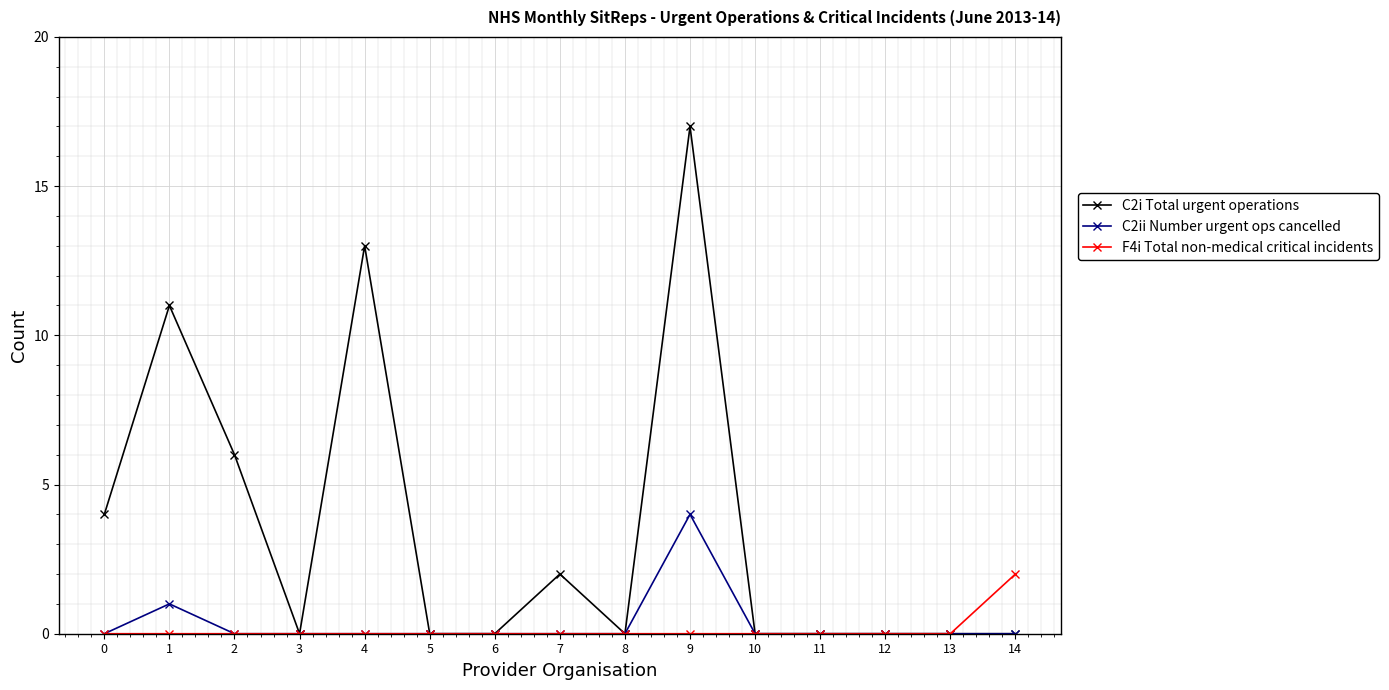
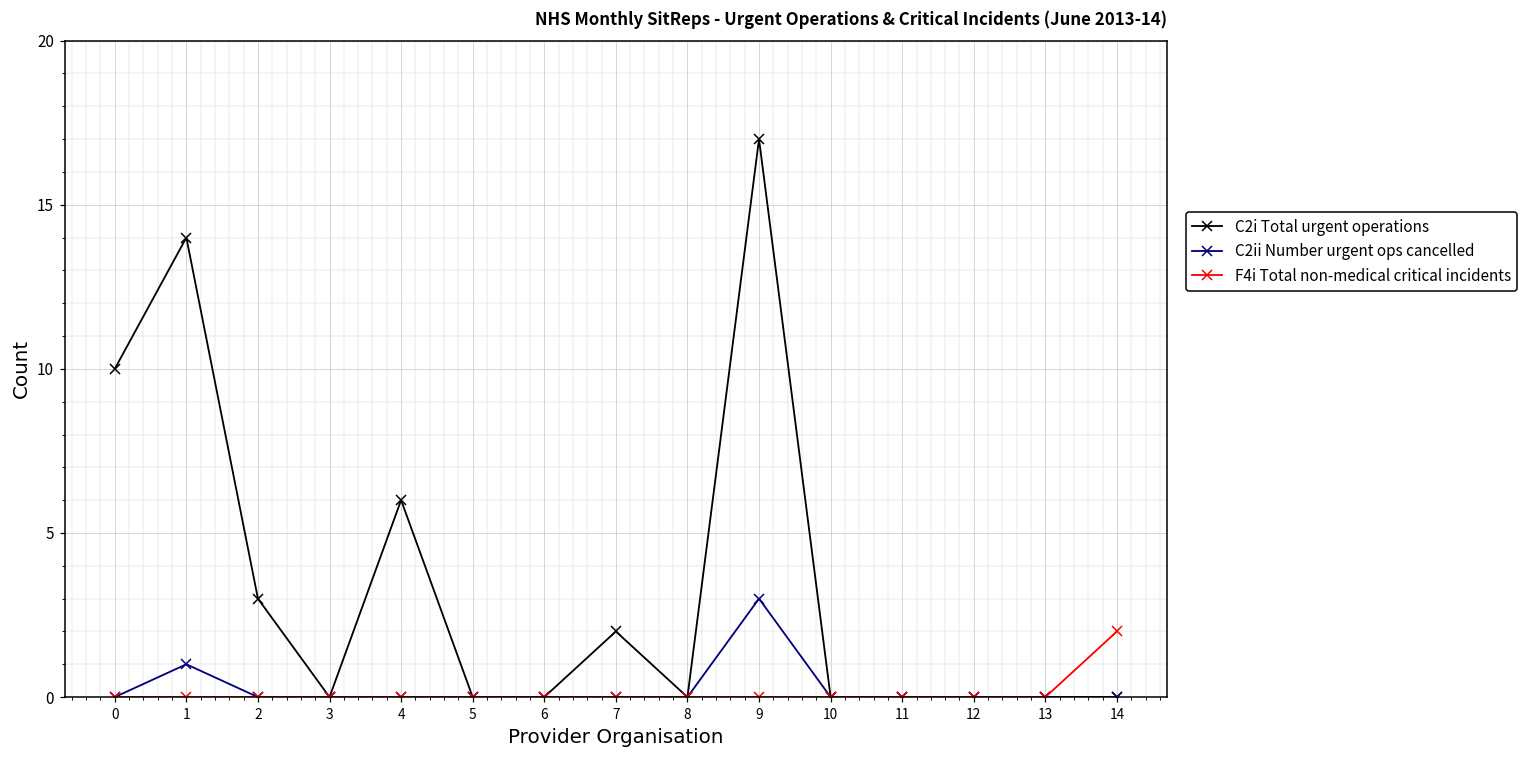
C2i Total urgent operations, 0: 4 -> 10
C2i Total urgent operations, 1: 11 -> 14
C2i Total urgent operations, 2: 6 -> 3
C2i Total urgent operations, 4: 13 -> 6
C2ii Number urgent ops cancelled, 9: 4 -> 3
